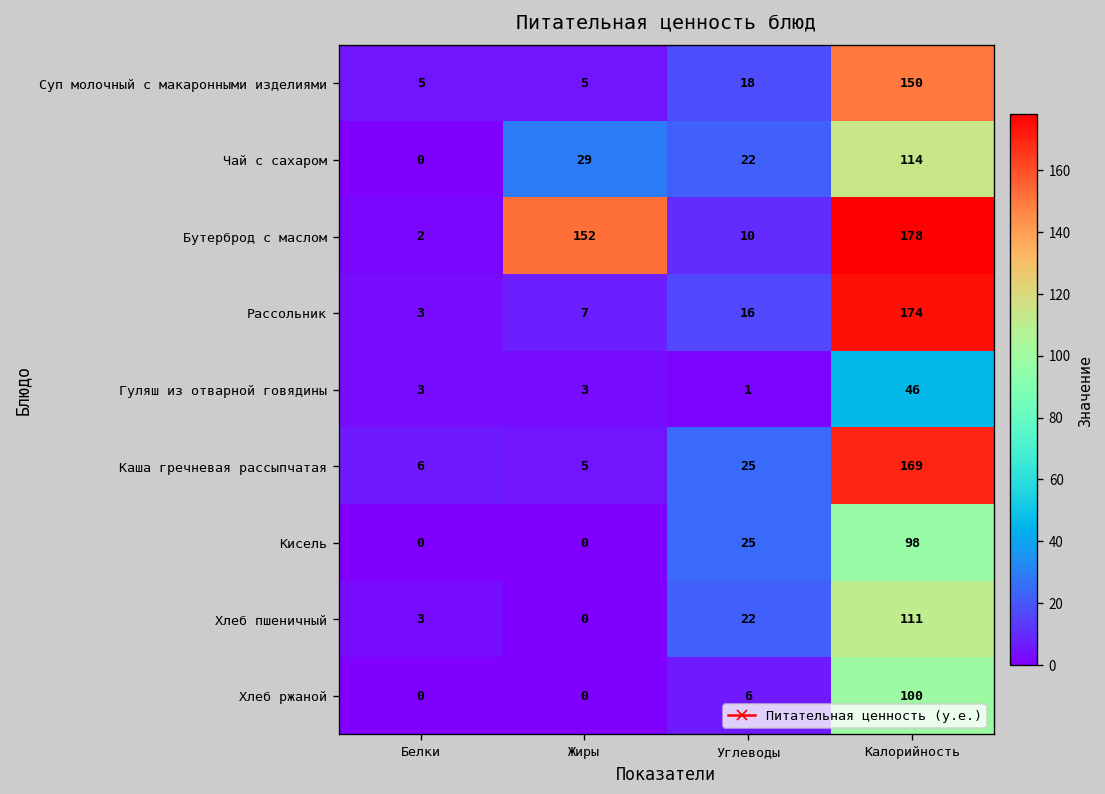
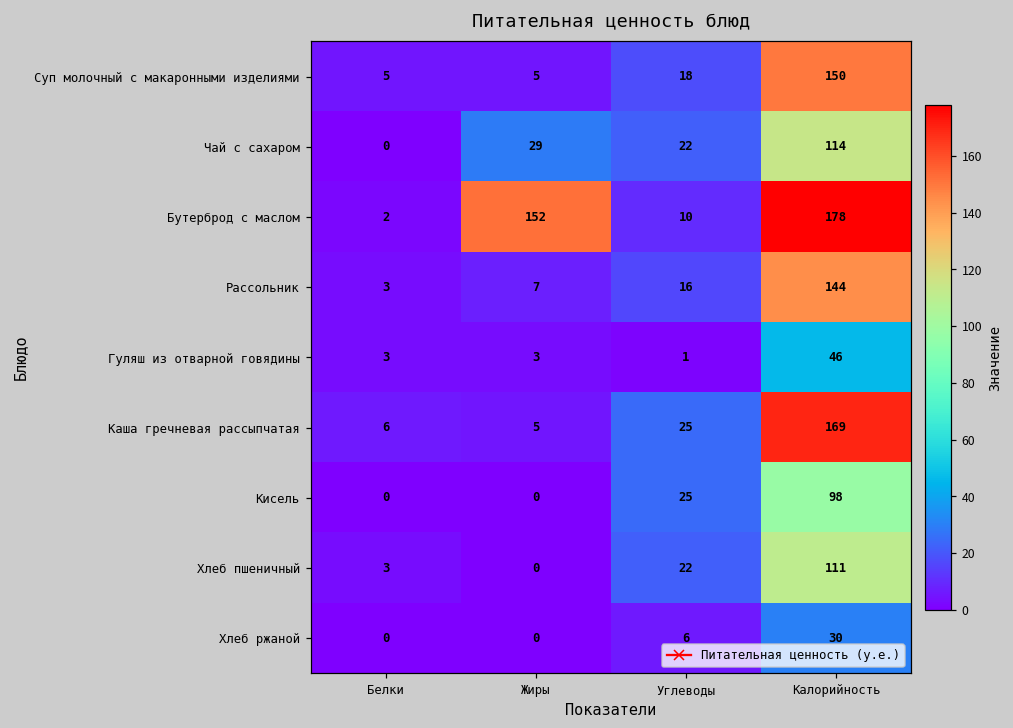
Рассольник, Калорийность: 174 -> 144
Хлеб ржаной, Калорийность: 100 -> 30
